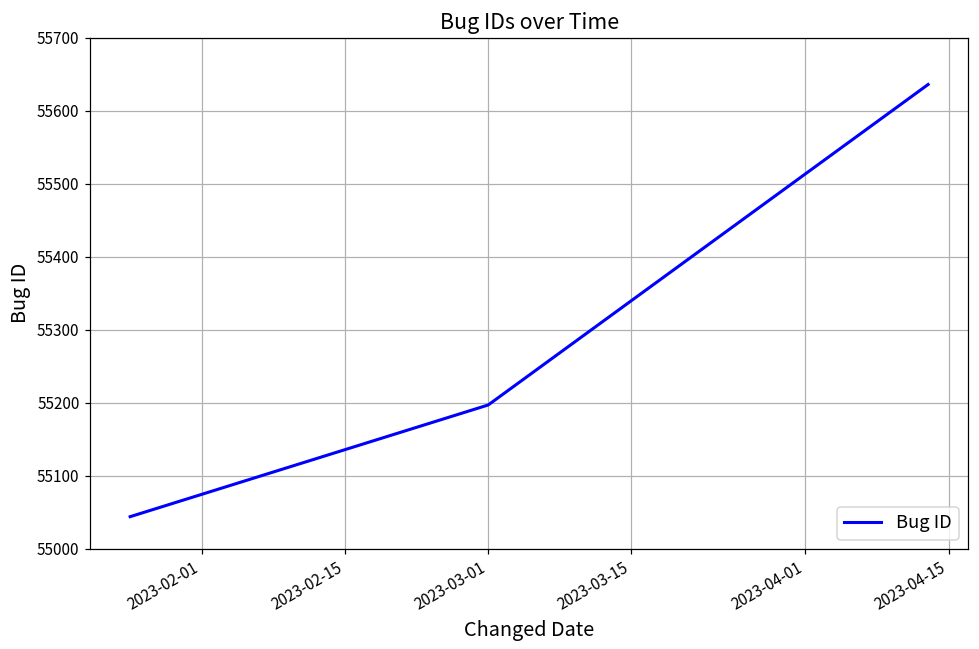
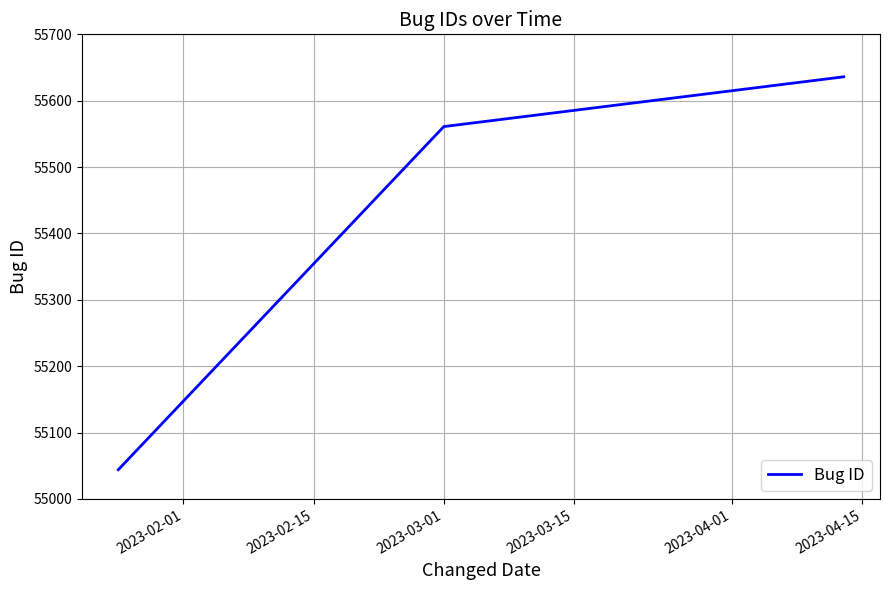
2023-03-01: 55200 -> 55560
